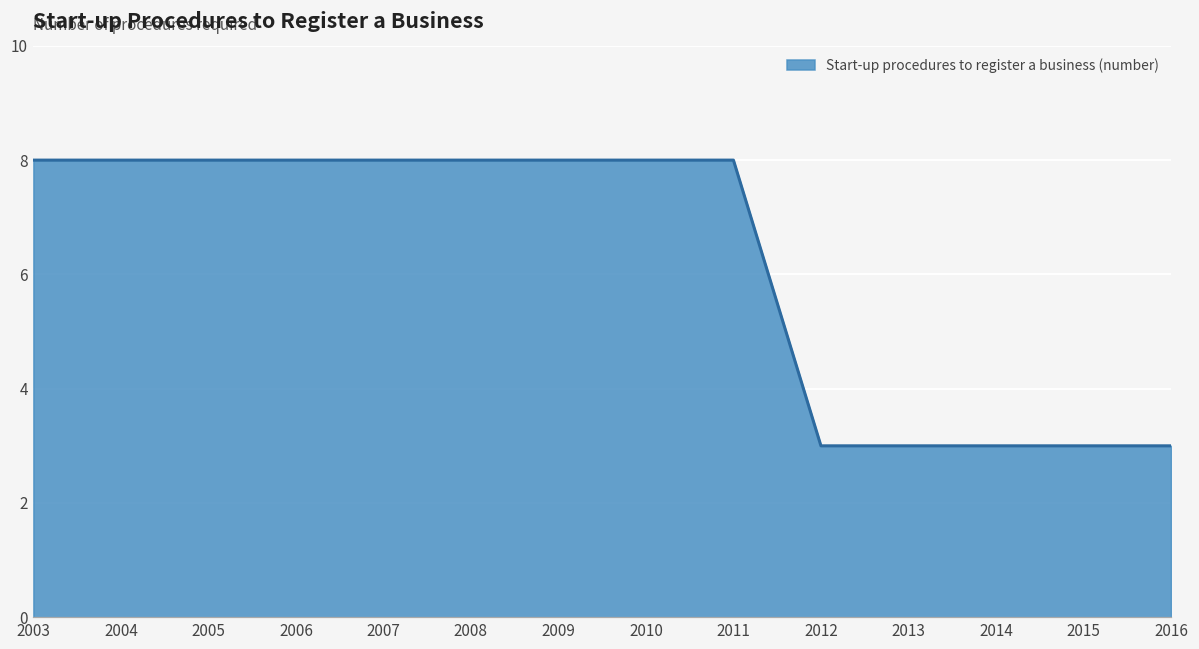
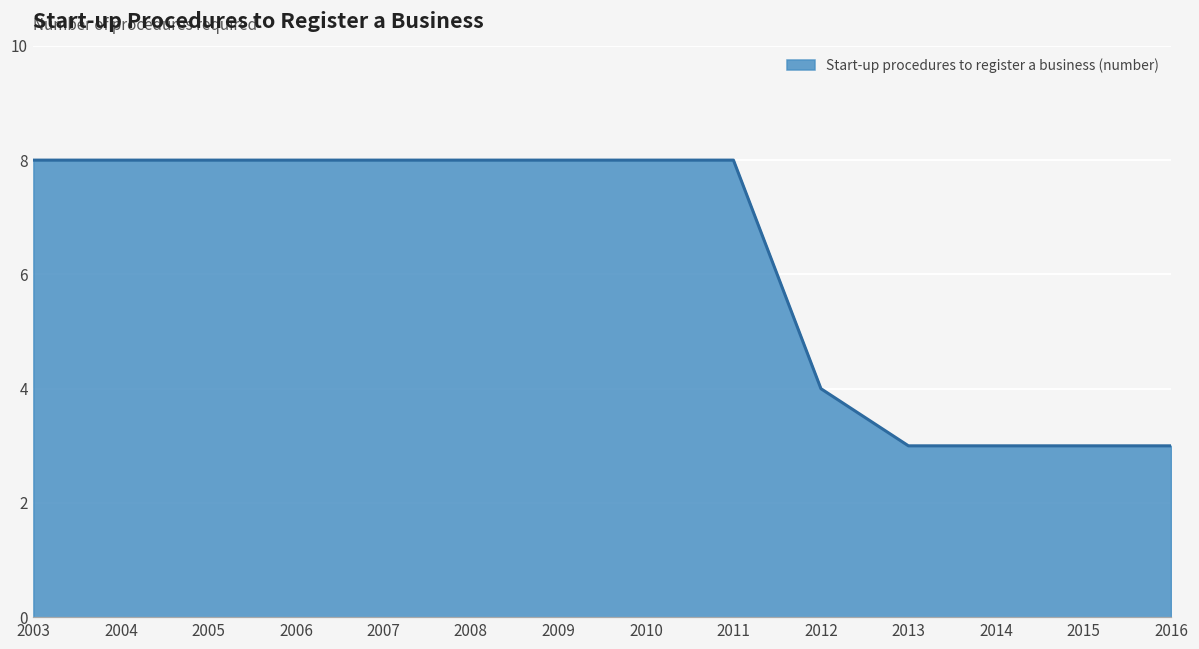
2012: 3 -> 4
